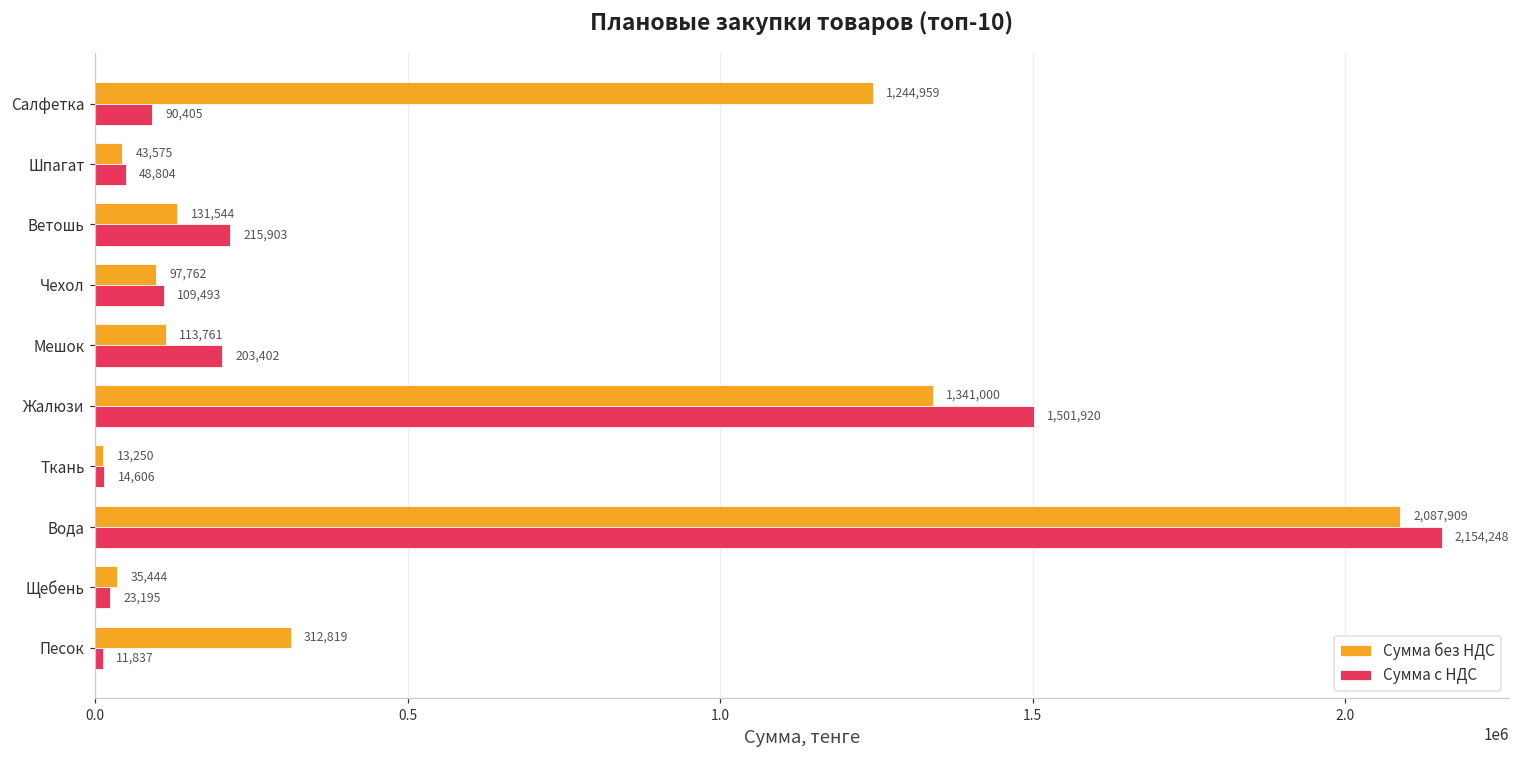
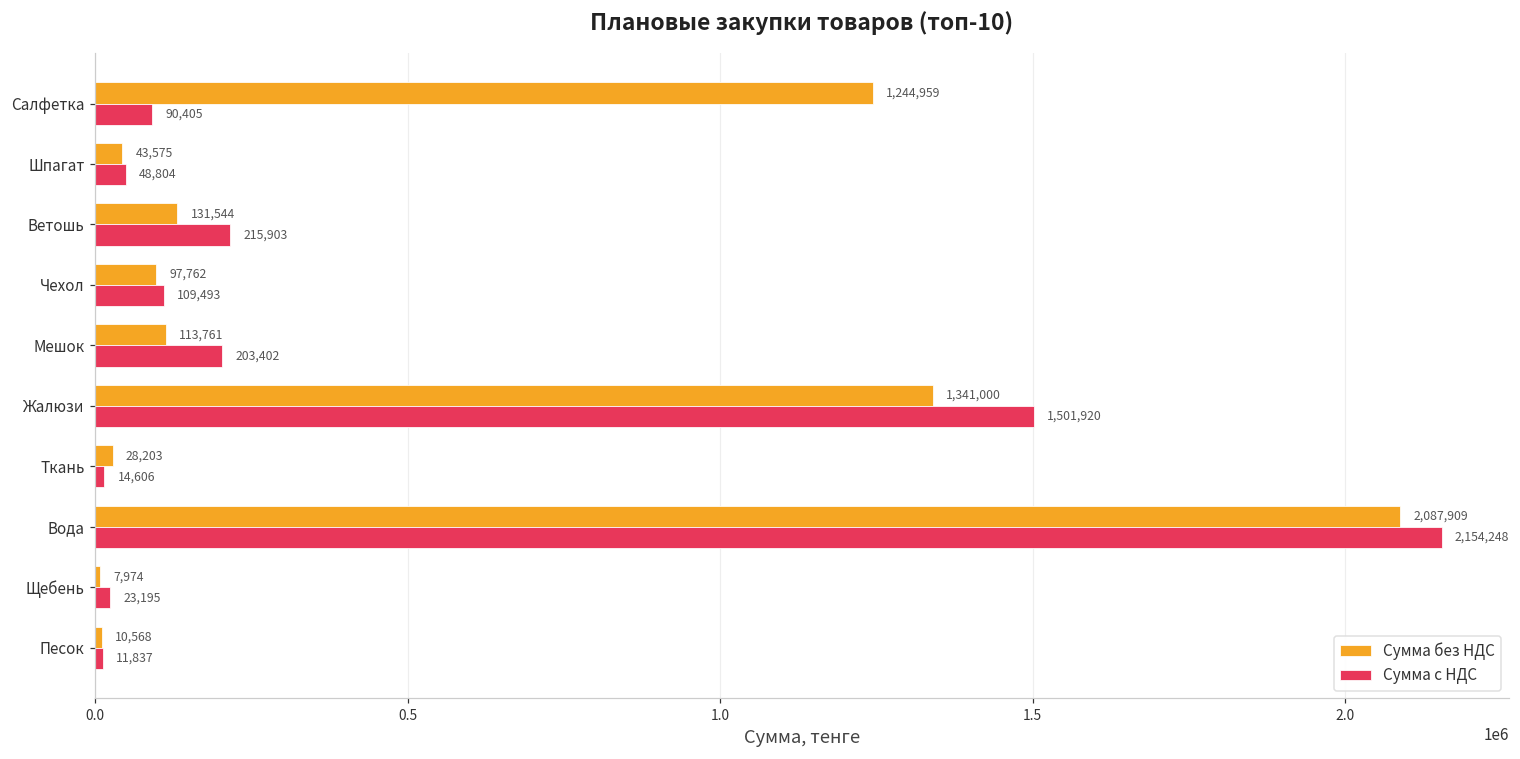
Сумма без НДС, Ткань: 13,250 -> 28,203
Сумма без НДС, Щебень: 35,444 -> 7,974
Сумма без НДС, Песок: 312,819 -> 10,568
